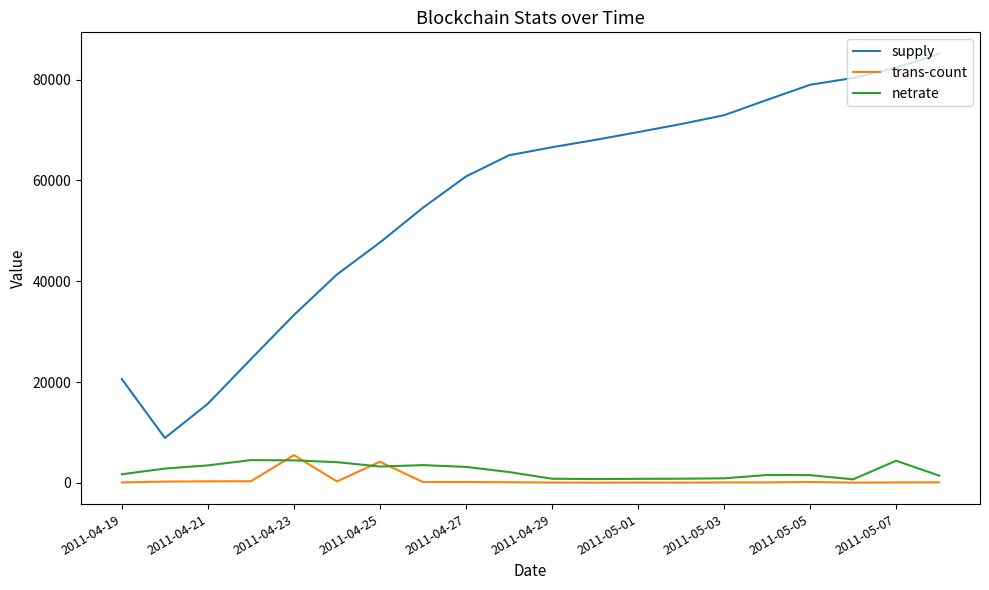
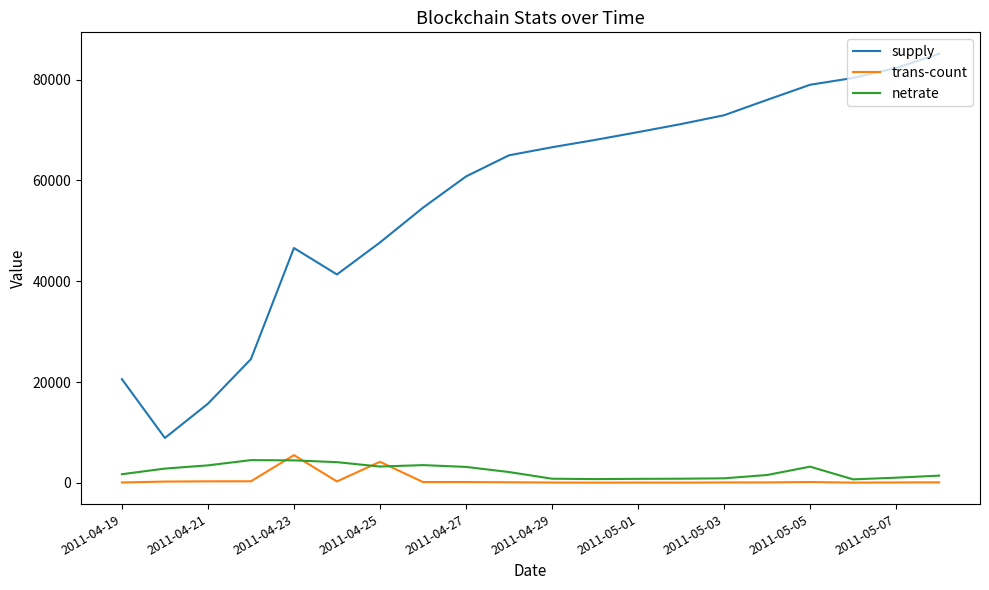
supply, 2011-04-23: 33000 -> 47000
netrate, 2011-05-05: 2000 -> 3000
netrate, 2011-05-07: 4000 -> 1000
